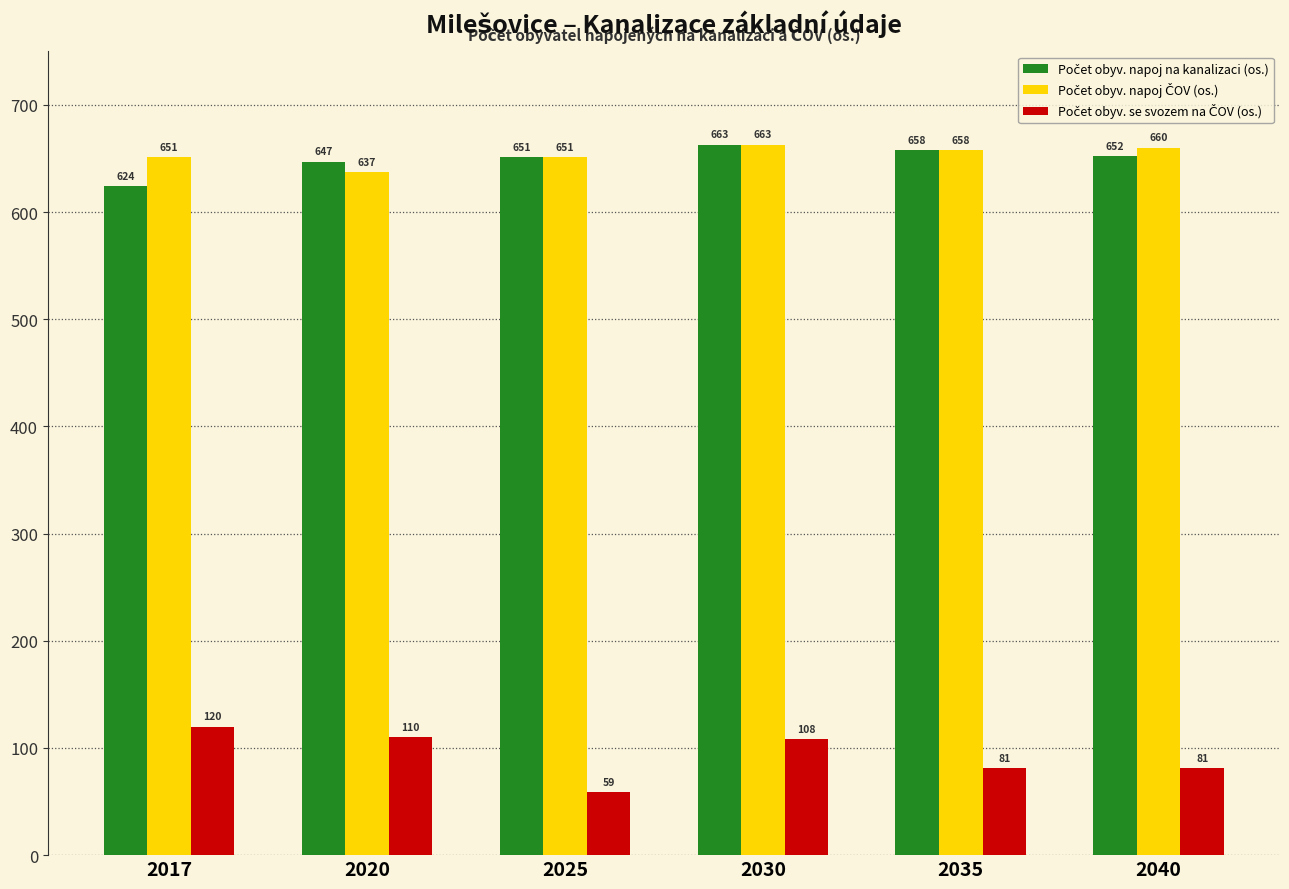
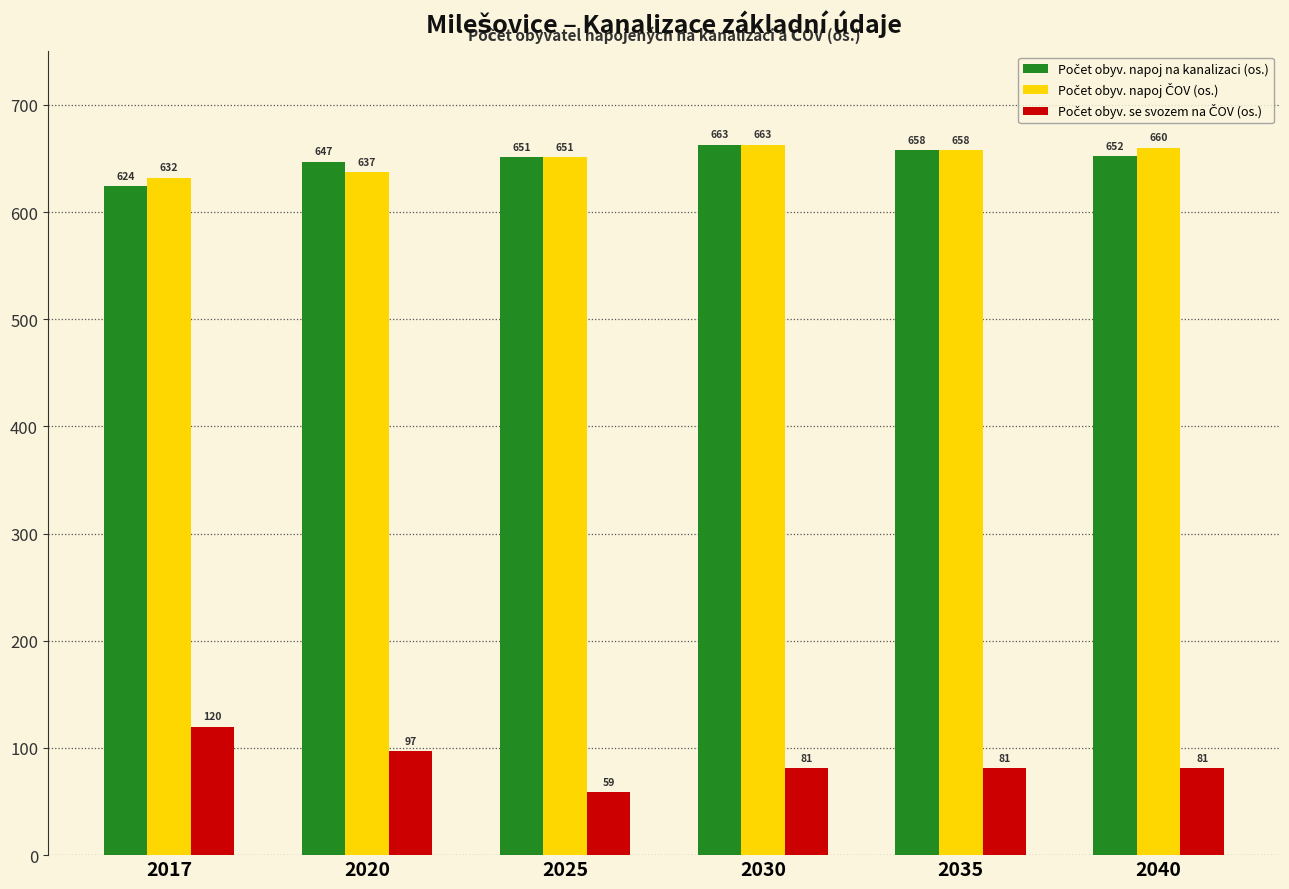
Počet obyv. napoj ČOV (os.), 2017: 651 -> 632
Počet obyv. se svozem na ČOV (os.), 2020: 110 -> 97
Počet obyv. se svozem na ČOV (os.), 2030: 108 -> 81
